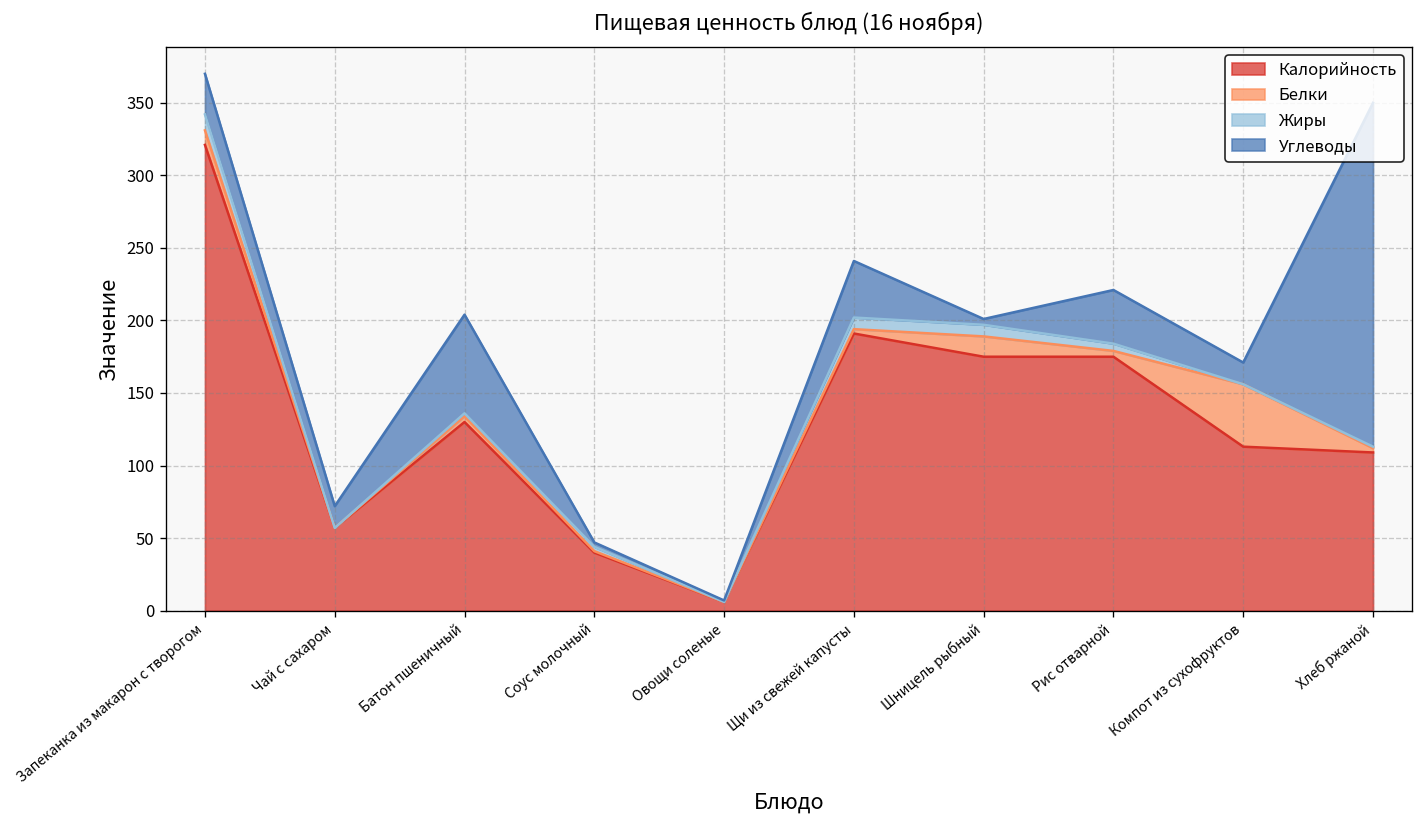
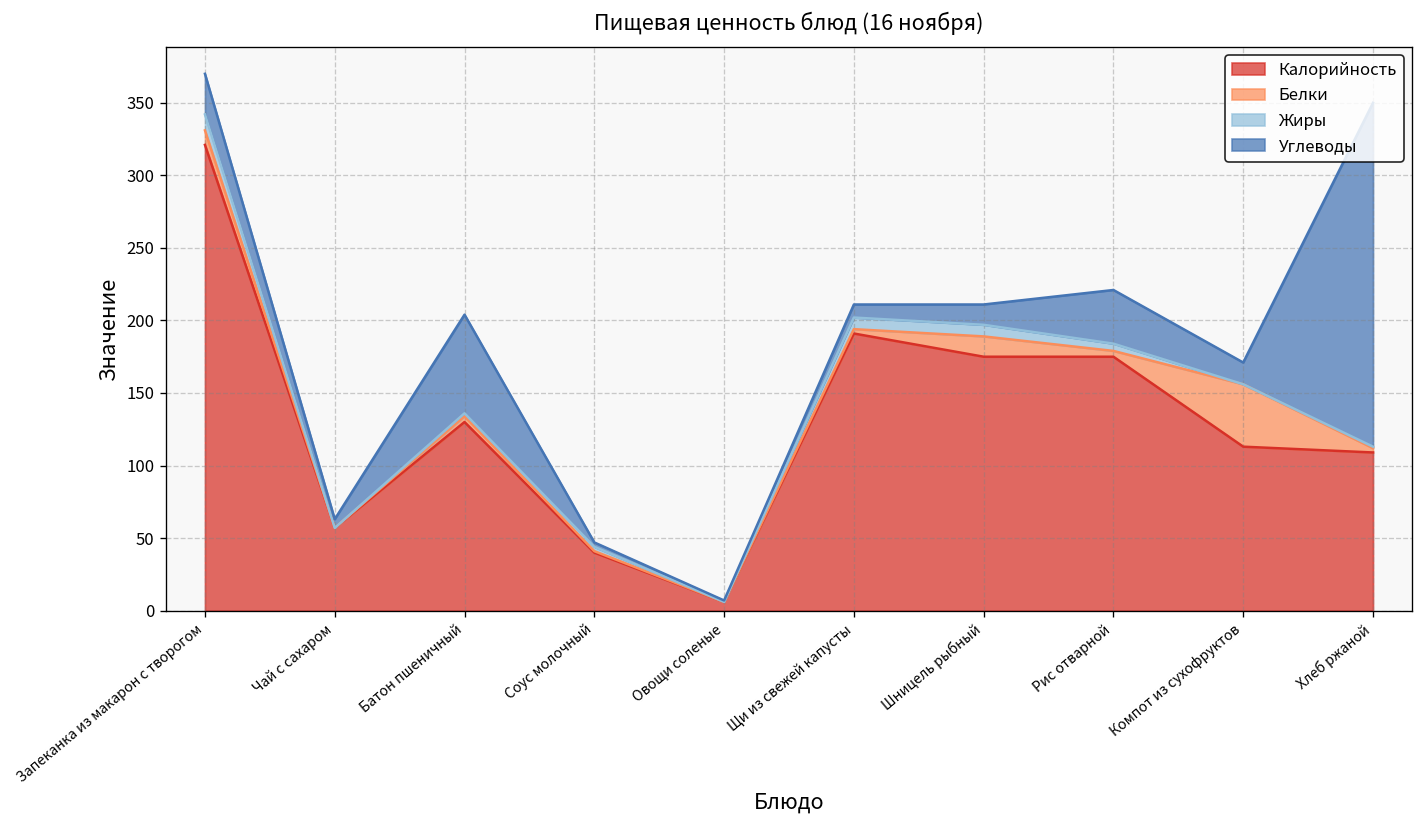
Углеводы, Чай с сахаром: 15 -> 6
Углеводы, Щи из свежей капусты: 39 -> 9
Углеводы, Шницель рыбный: 4 -> 14
